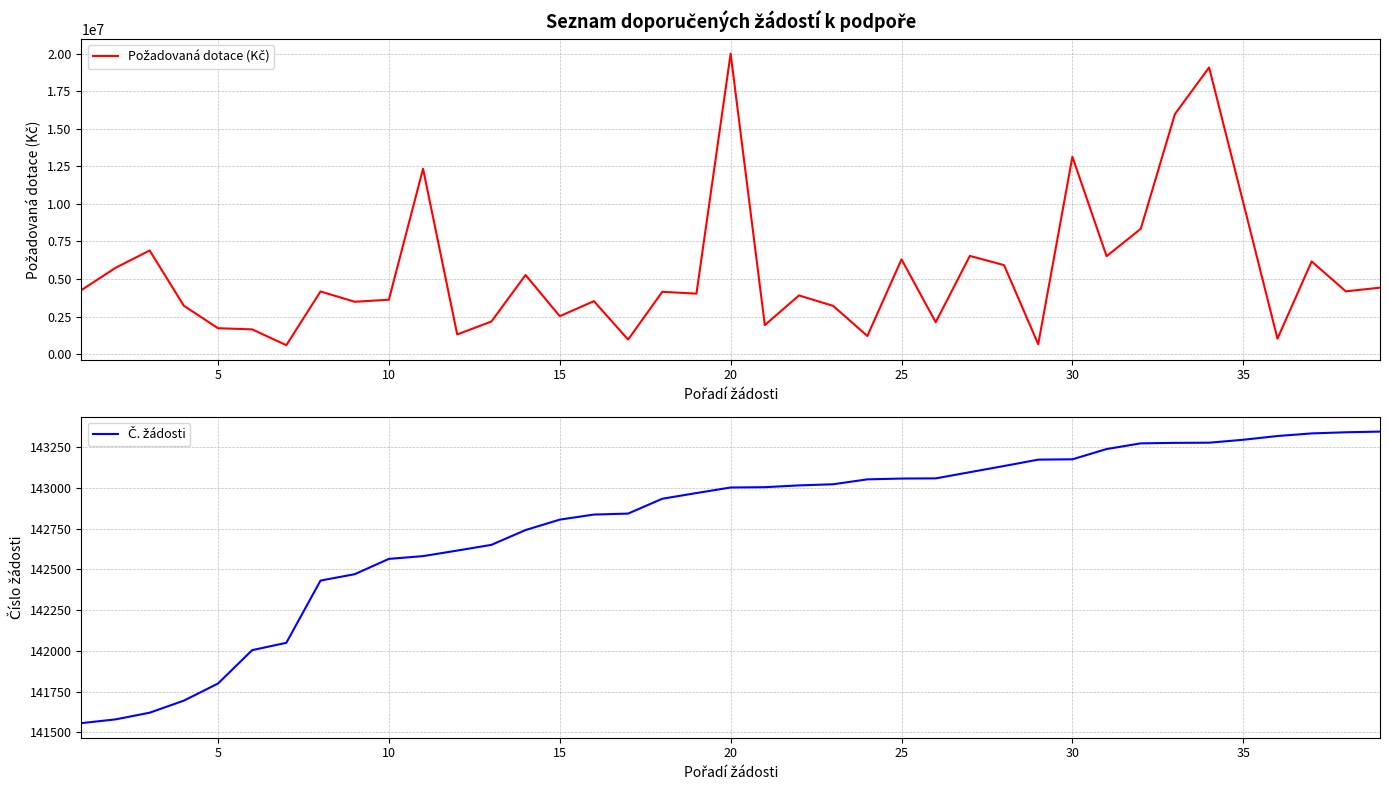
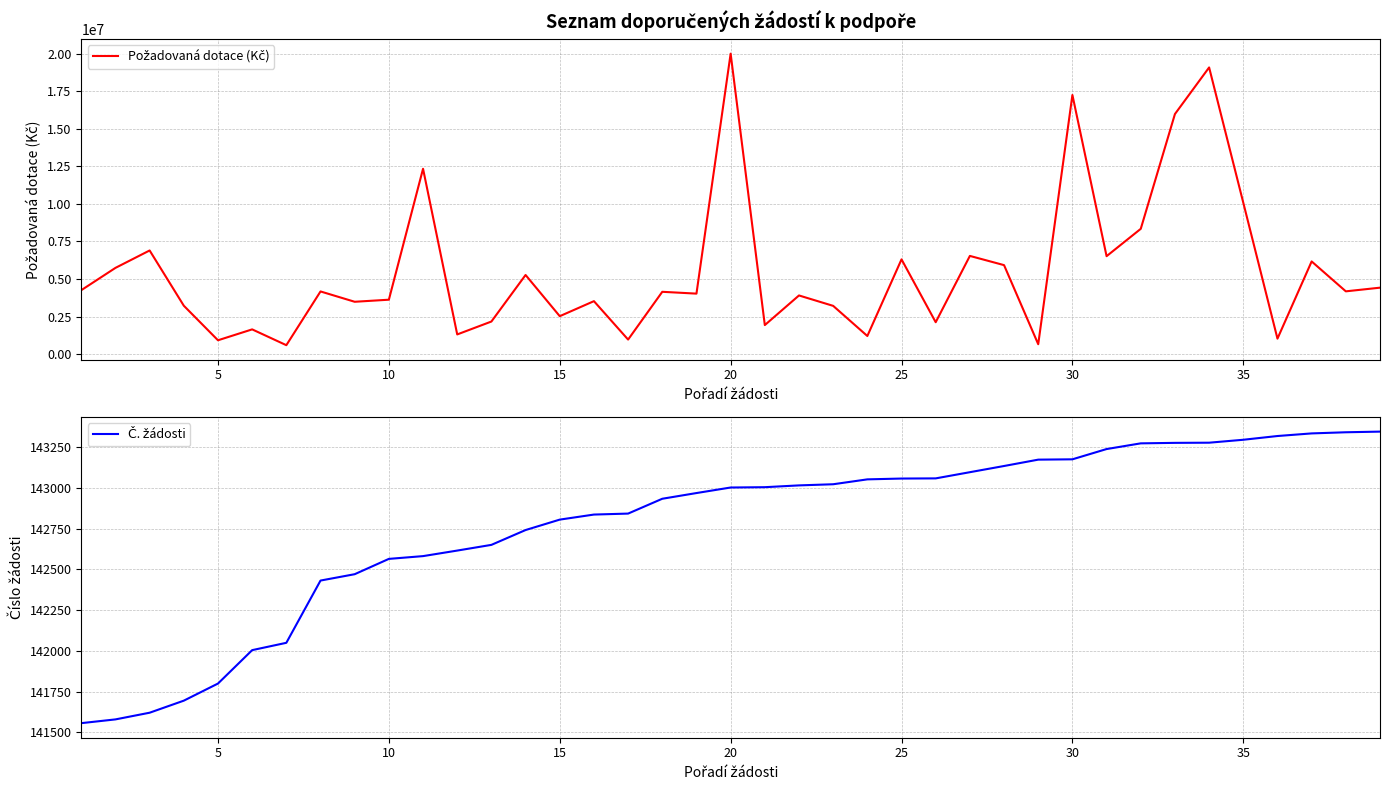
Seznam doporučených žádostí k podpoře, 5: 1700000 -> 900000
Seznam doporučených žádostí k podpoře, 30: 13100000 -> 17300000
